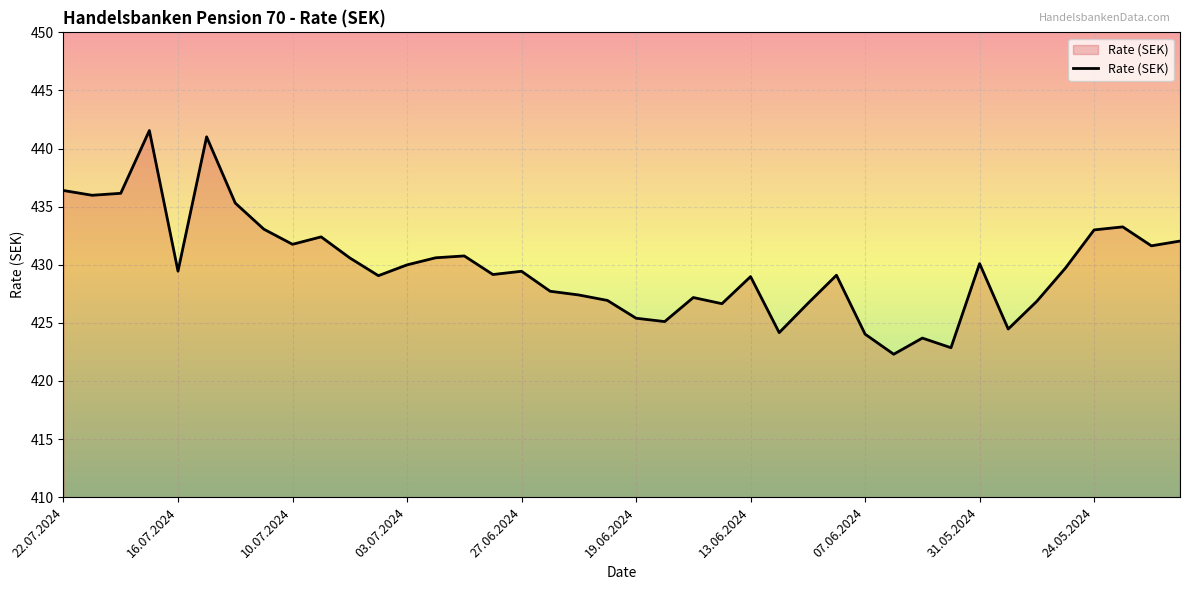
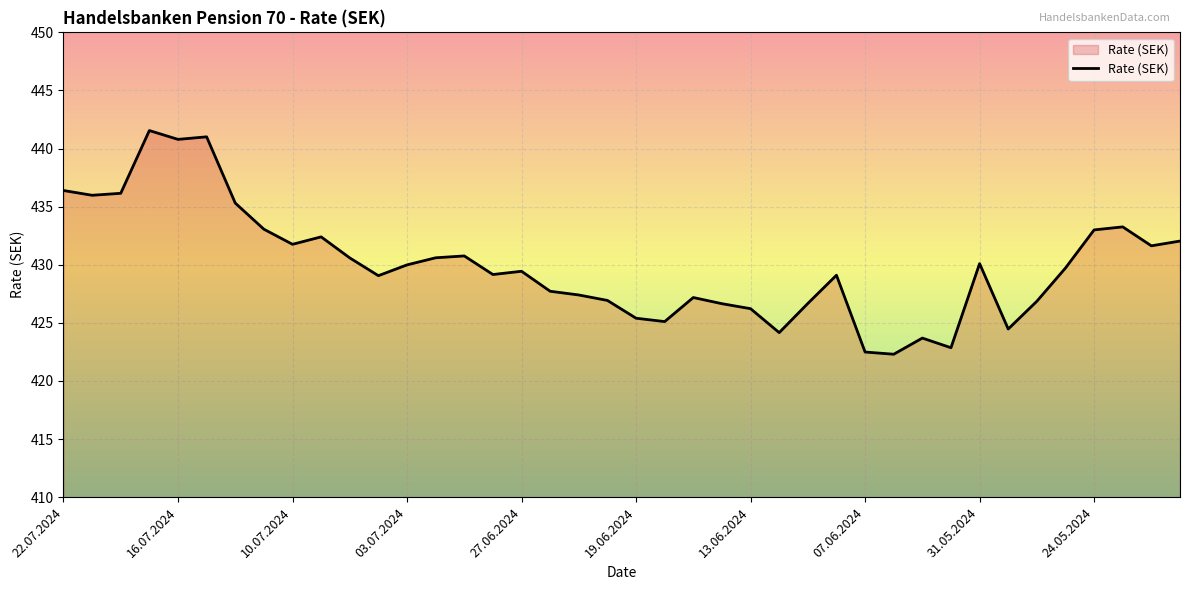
16.07.2024: 429.5 -> 440.8
13.06.2024: 429.0 -> 426.2
07.06.2024: 424.0 -> 422.5
